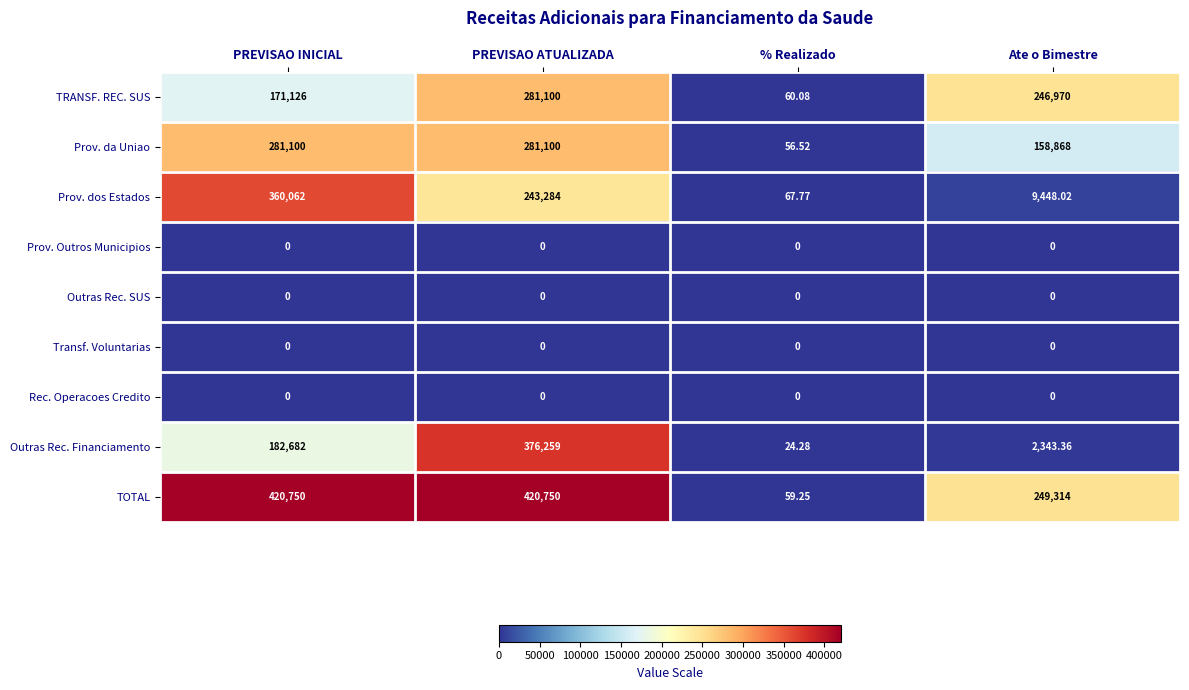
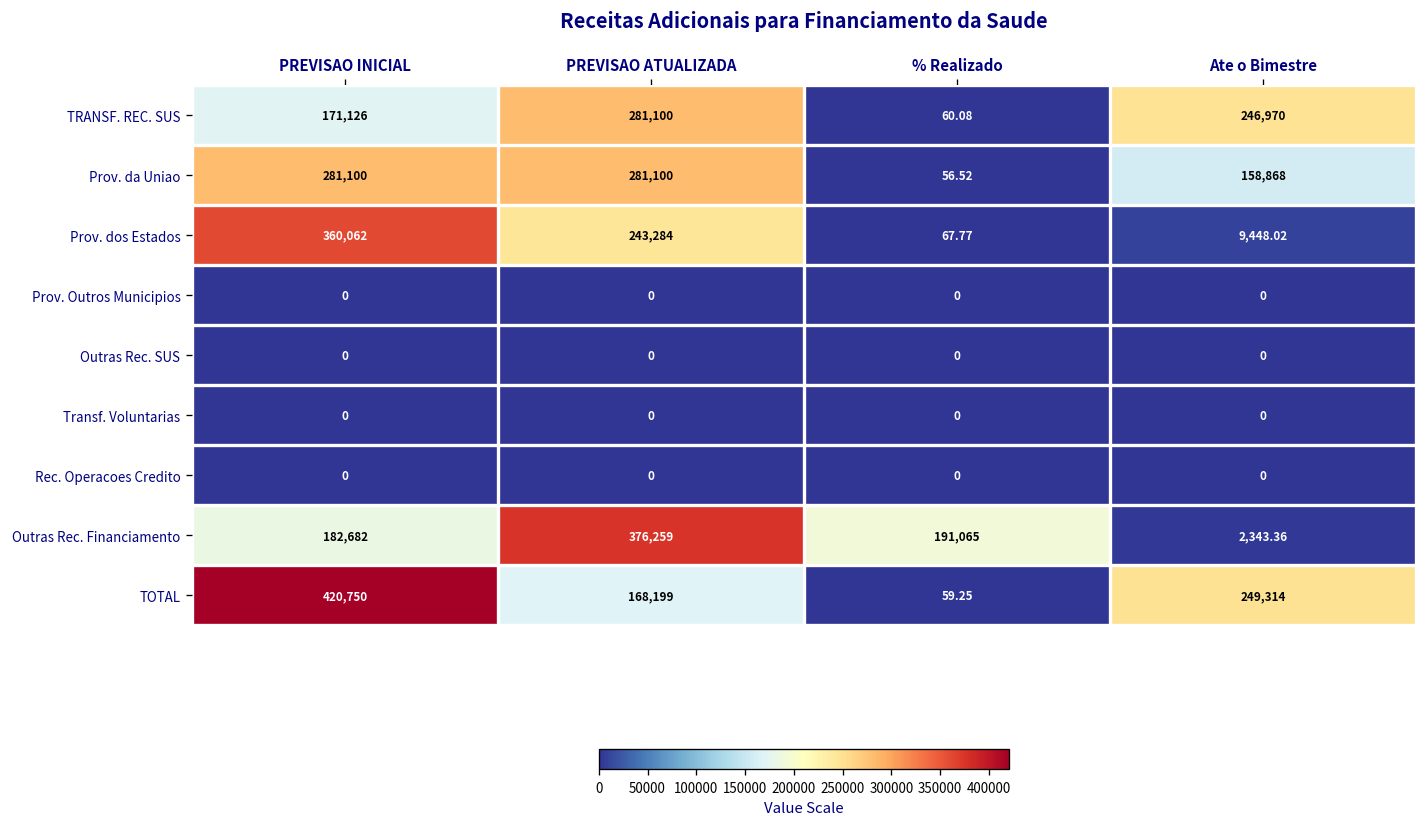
Outras Rec. Financiamento, % Realizado: 24.28 -> 191,065
TOTAL, PREVISAO ATUALIZADA: 420,750 -> 168,199
